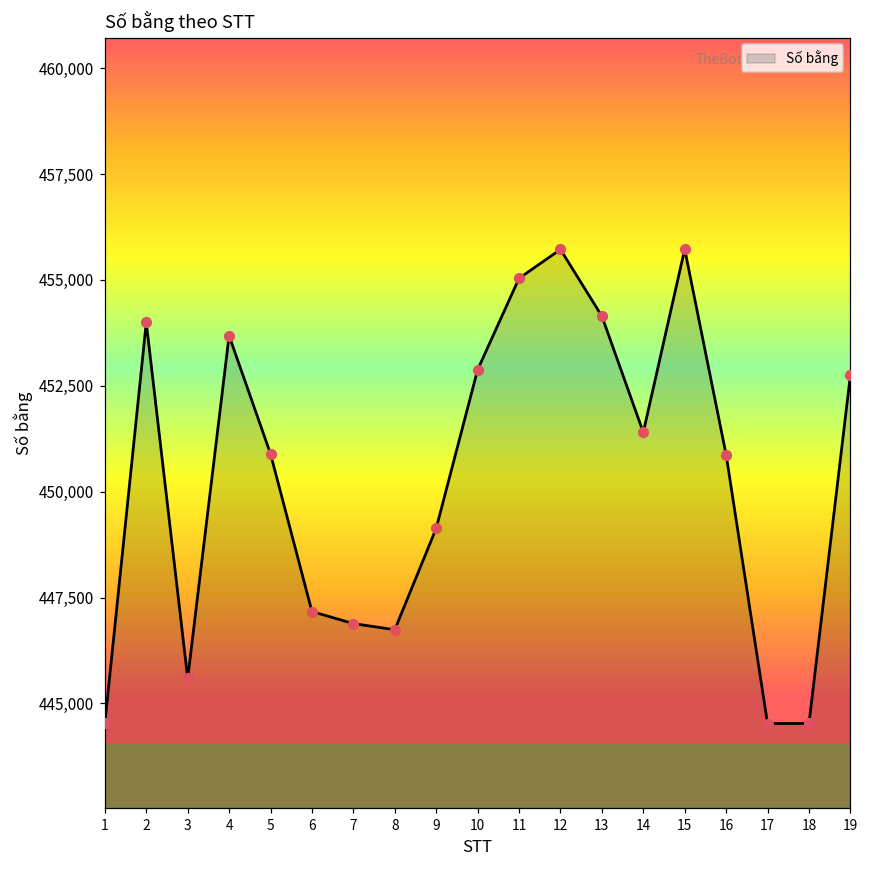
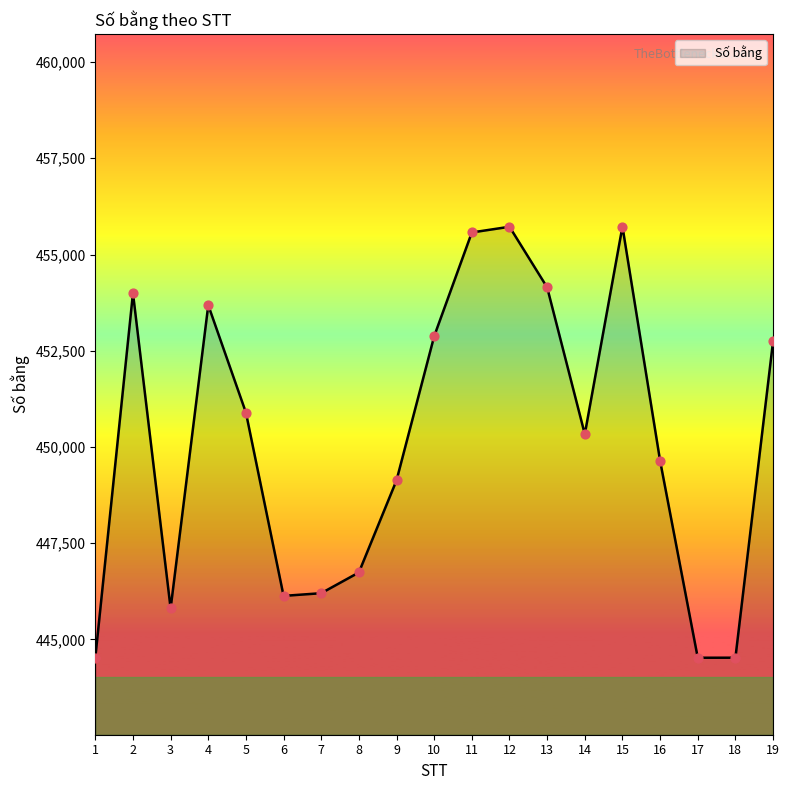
3: 445,600 -> 445,800
6: 447,200 -> 446,100
7: 446,900 -> 446,200
11: 455,000 -> 455,600
14: 451,400 -> 450,300
16: 450,900 -> 449,600
